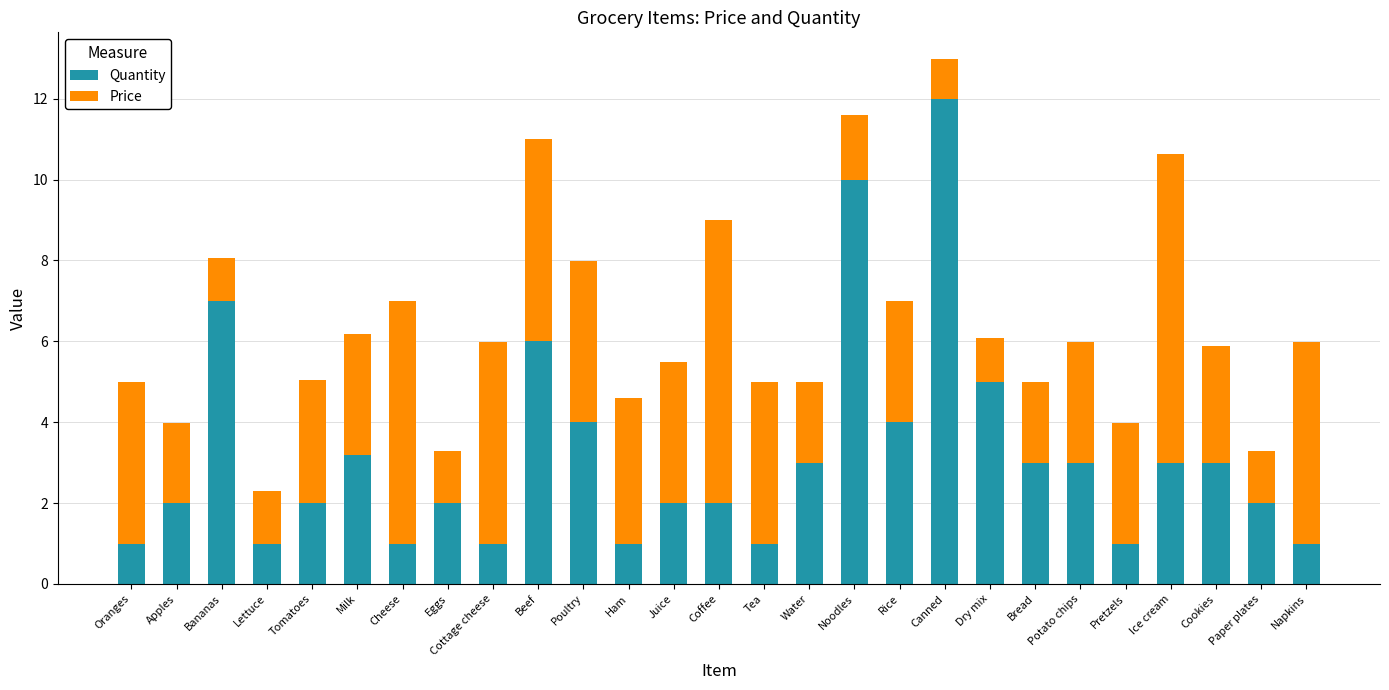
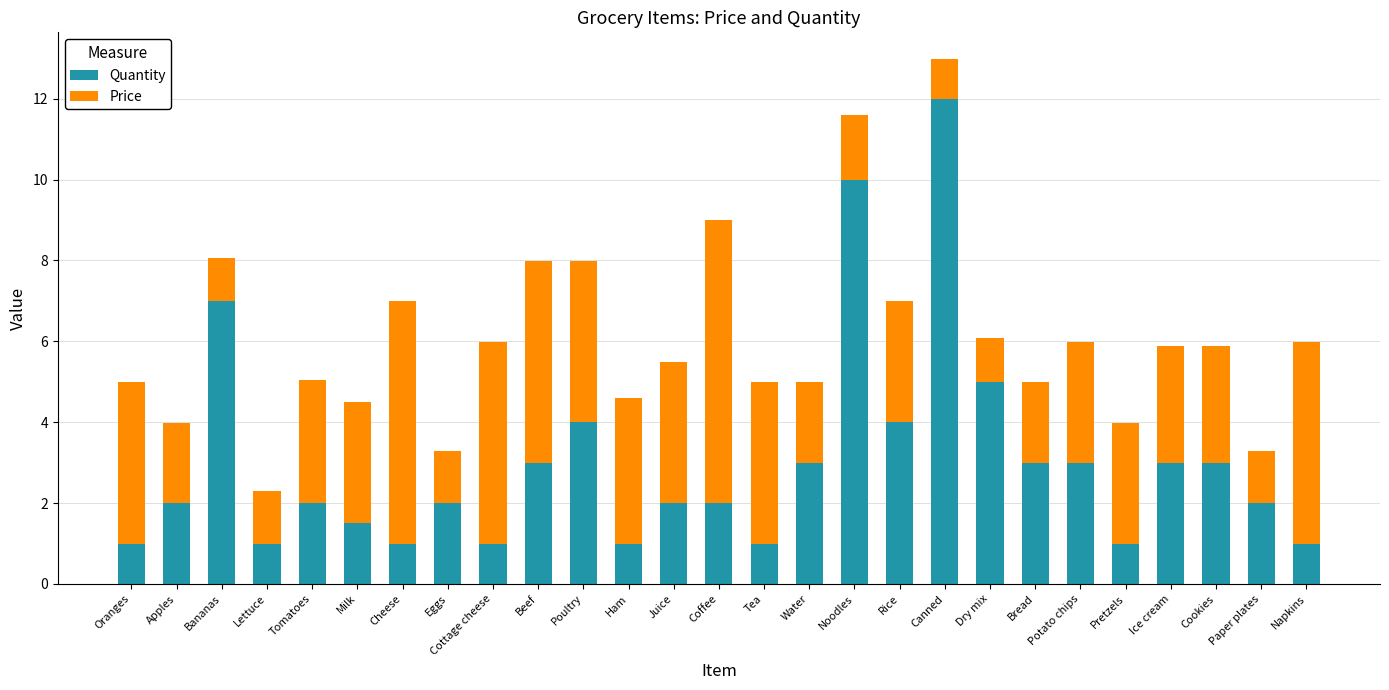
Quantity, Milk: 3.2 -> 1.5
Quantity, Beef: 6 -> 3
Price, Ice cream: 7.6 -> 2.9
